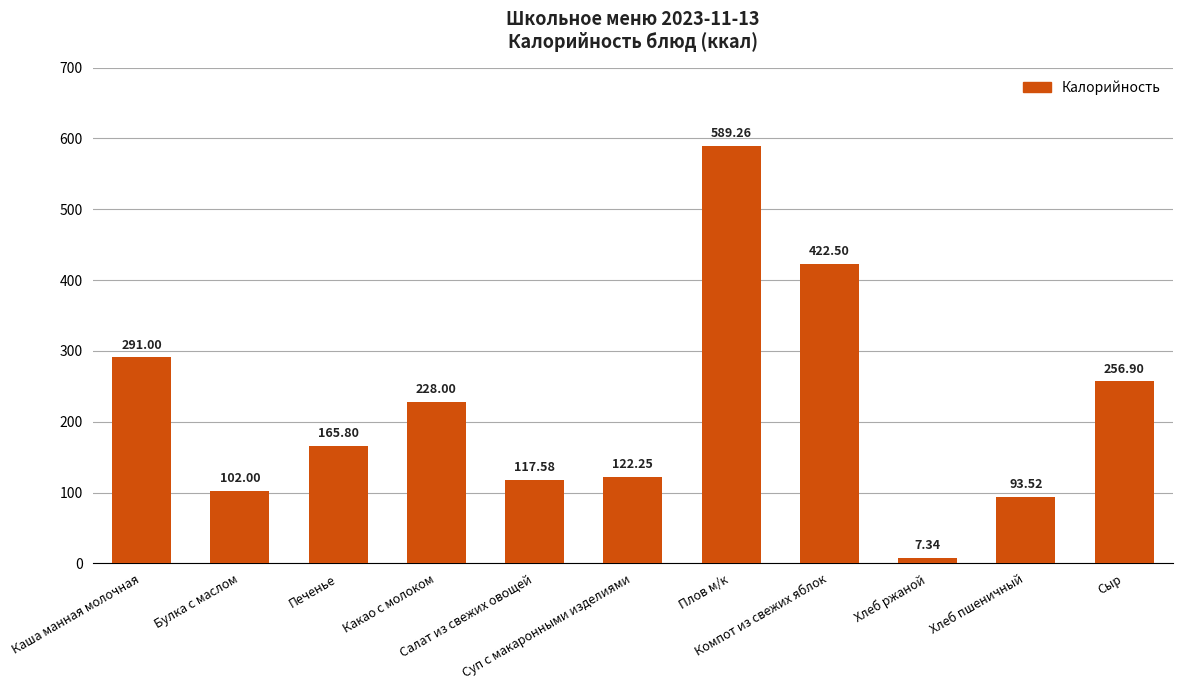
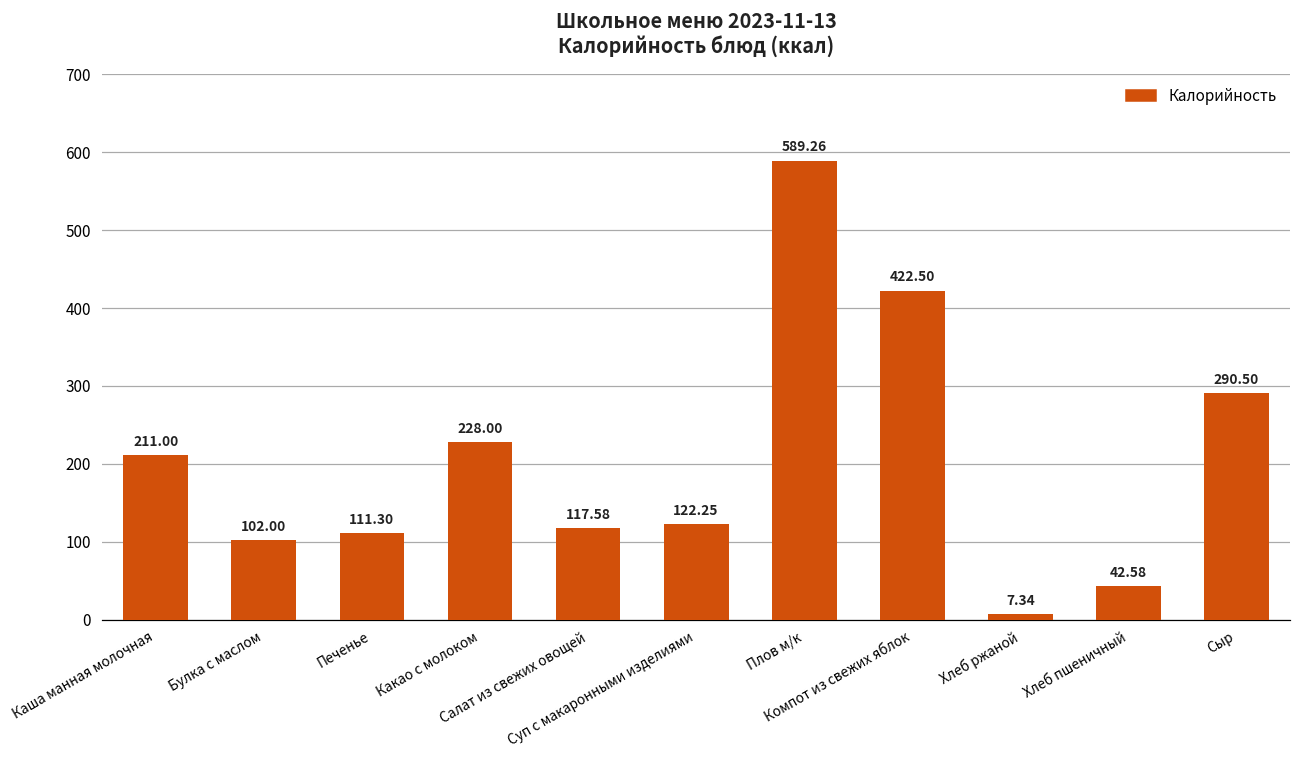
Каша манная молочная: 291.00 -> 211.00
Печенье: 165.80 -> 111.30
Хлеб пшеничный: 93.52 -> 42.58
Сыр: 256.90 -> 290.50
